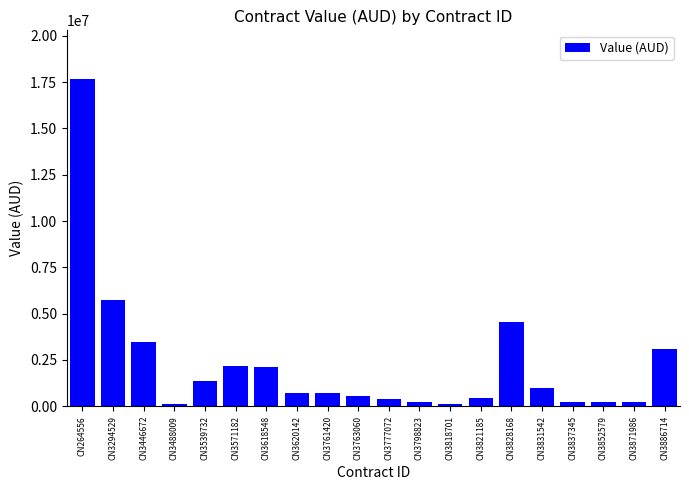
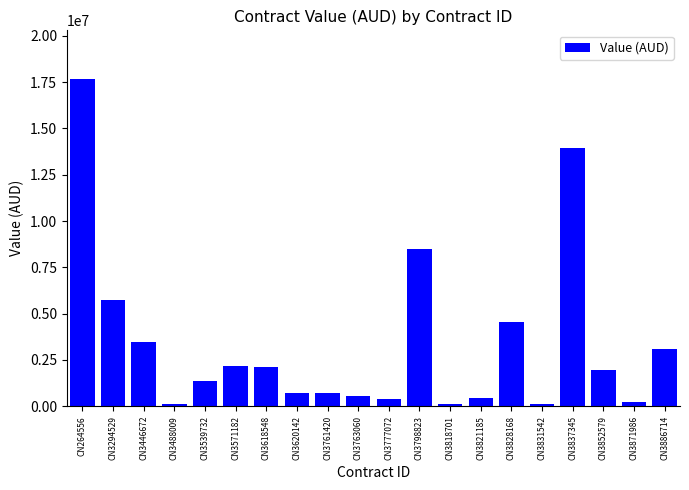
CN3798823: 200000 -> 8500000
CN3831542: 1000000 -> 100000
CN3837345: 200000 -> 14000000
CN3852579: 200000 -> 2000000
